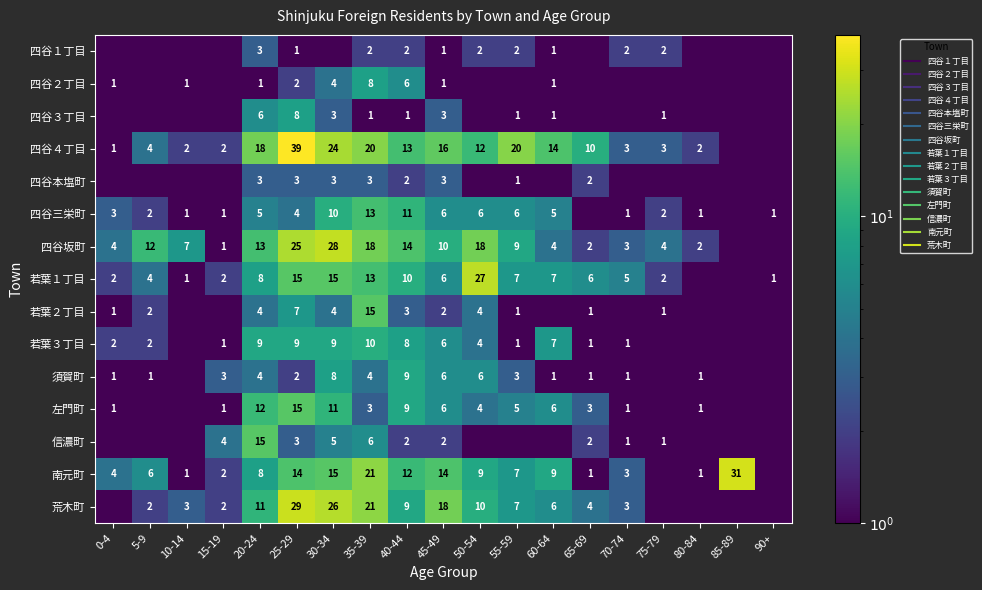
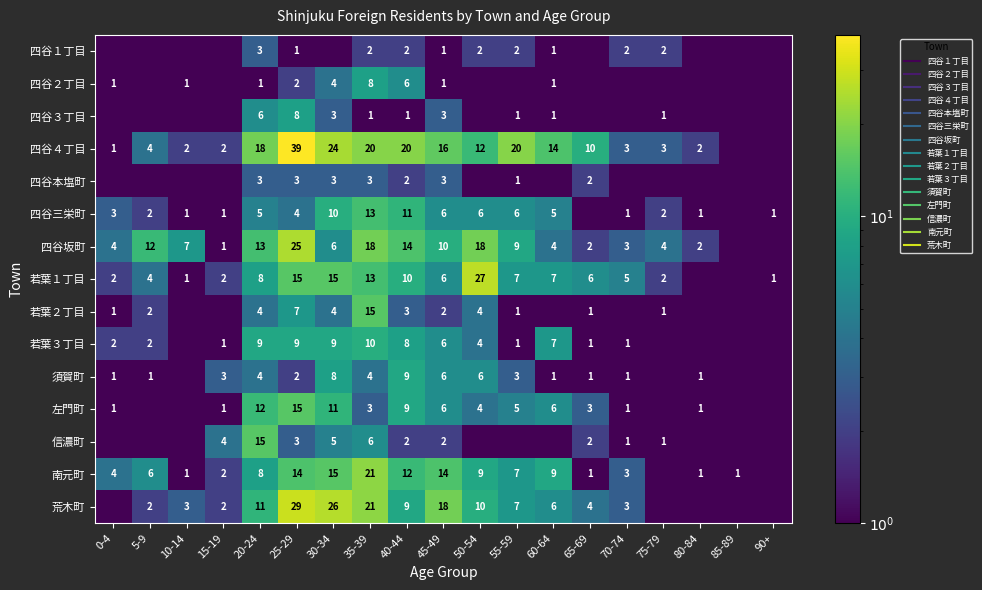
四谷４丁目, 40-44: 13 -> 20
四谷坂町, 30-34: 28 -> 6
南元町, 85-89: 31 -> 1
